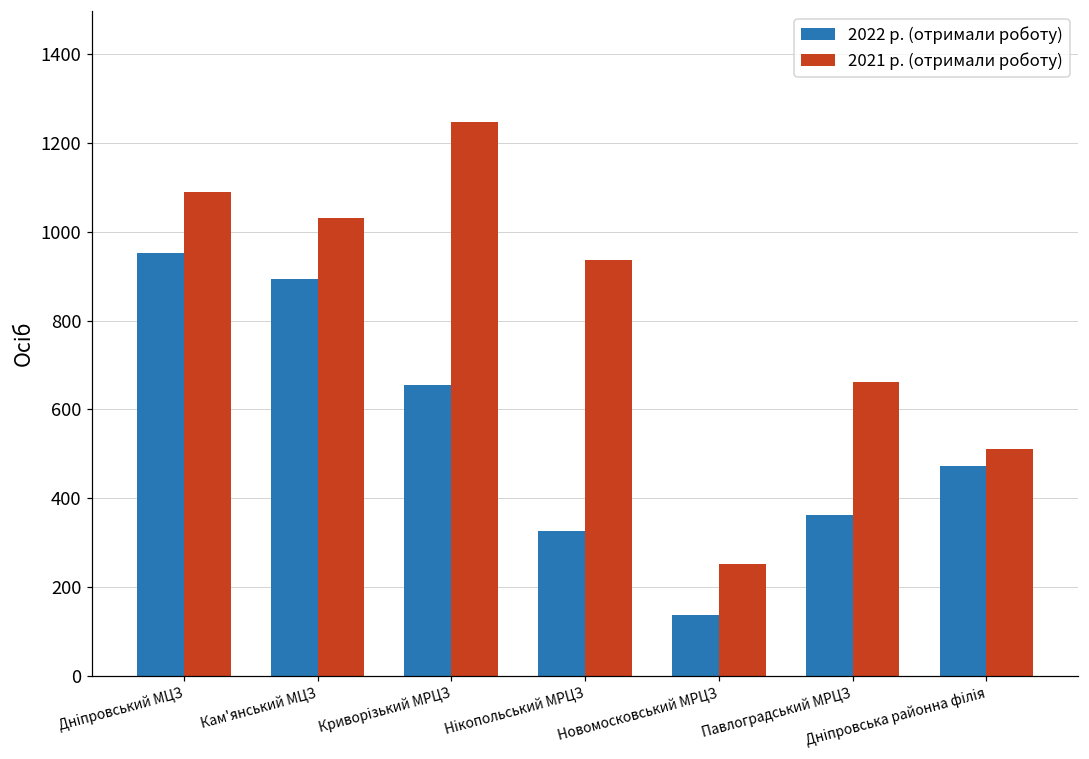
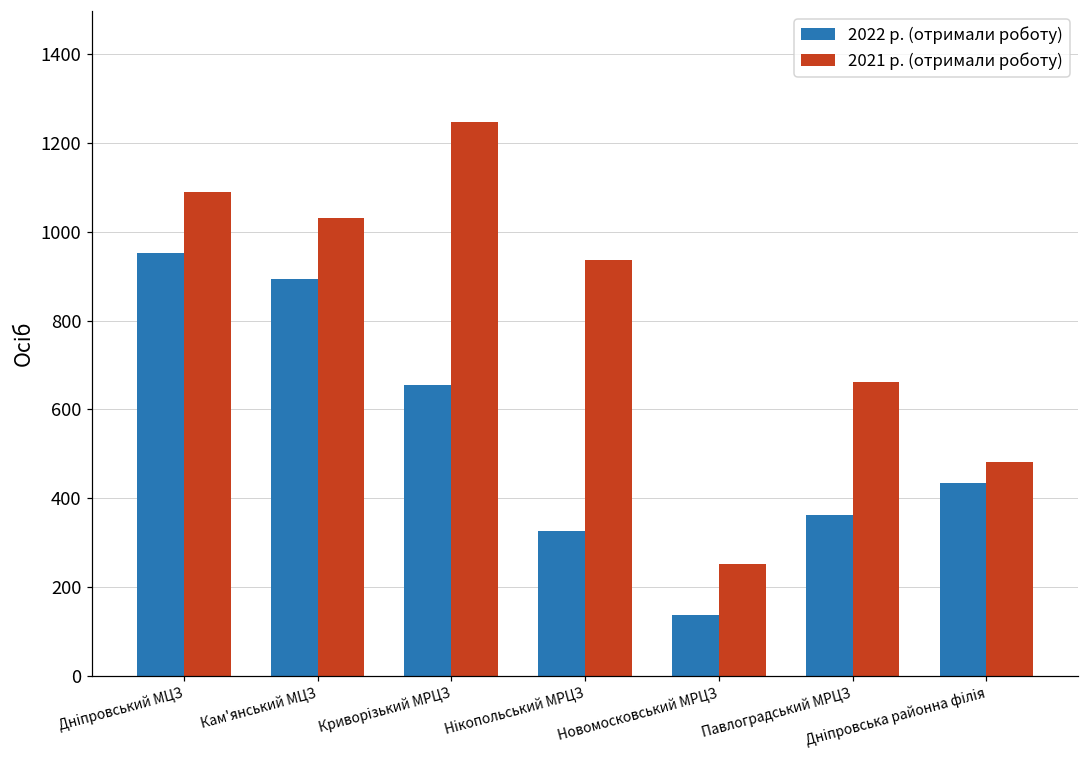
2022 р. (отримали роботу), Дніпровська районна філія: 470 -> 440
2021 р. (отримали роботу), Дніпровська районна філія: 510 -> 480
